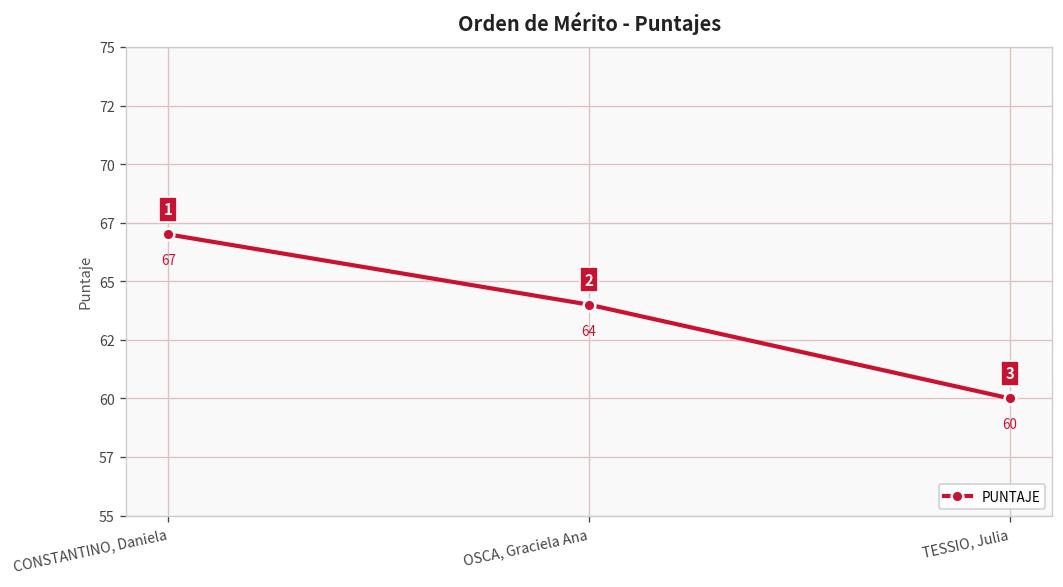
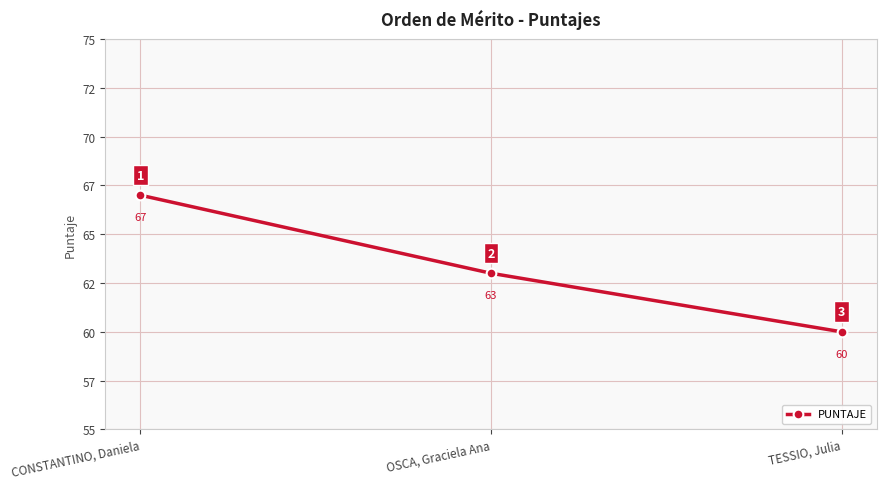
OSCA, Graciela Ana: 64 -> 63
